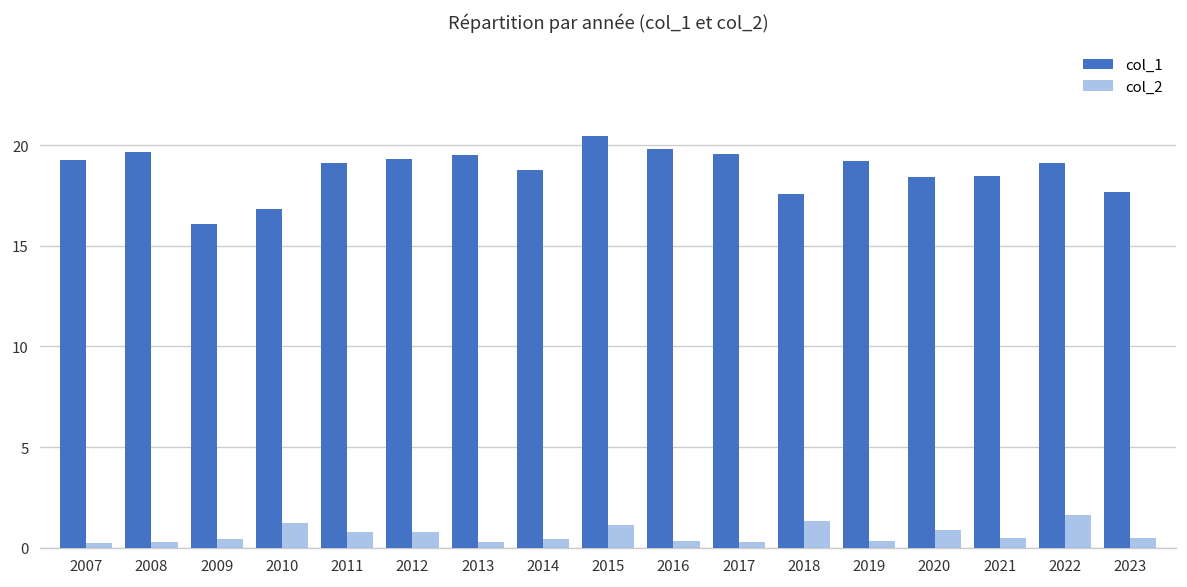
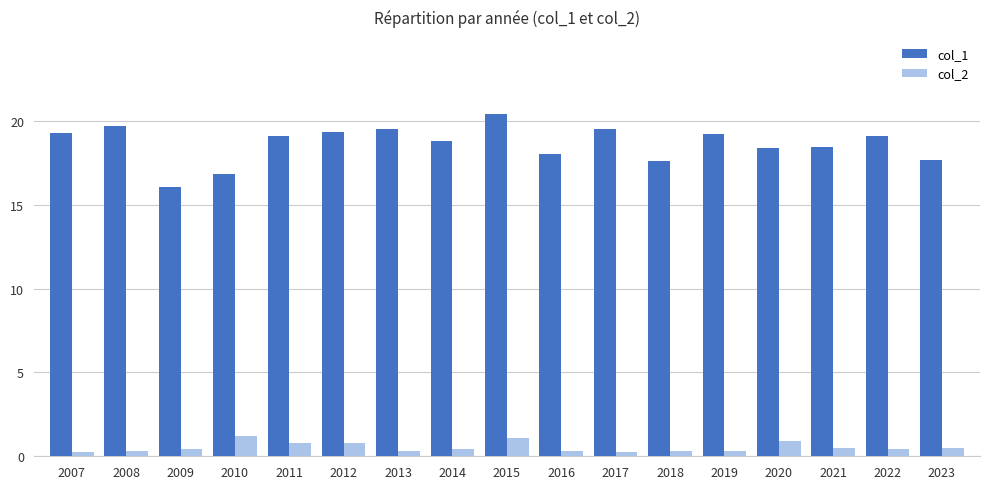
col_1, 2016: 19.8 -> 18.0
col_2, 2018: 1.3 -> 0.3
col_2, 2022: 1.6 -> 0.4
